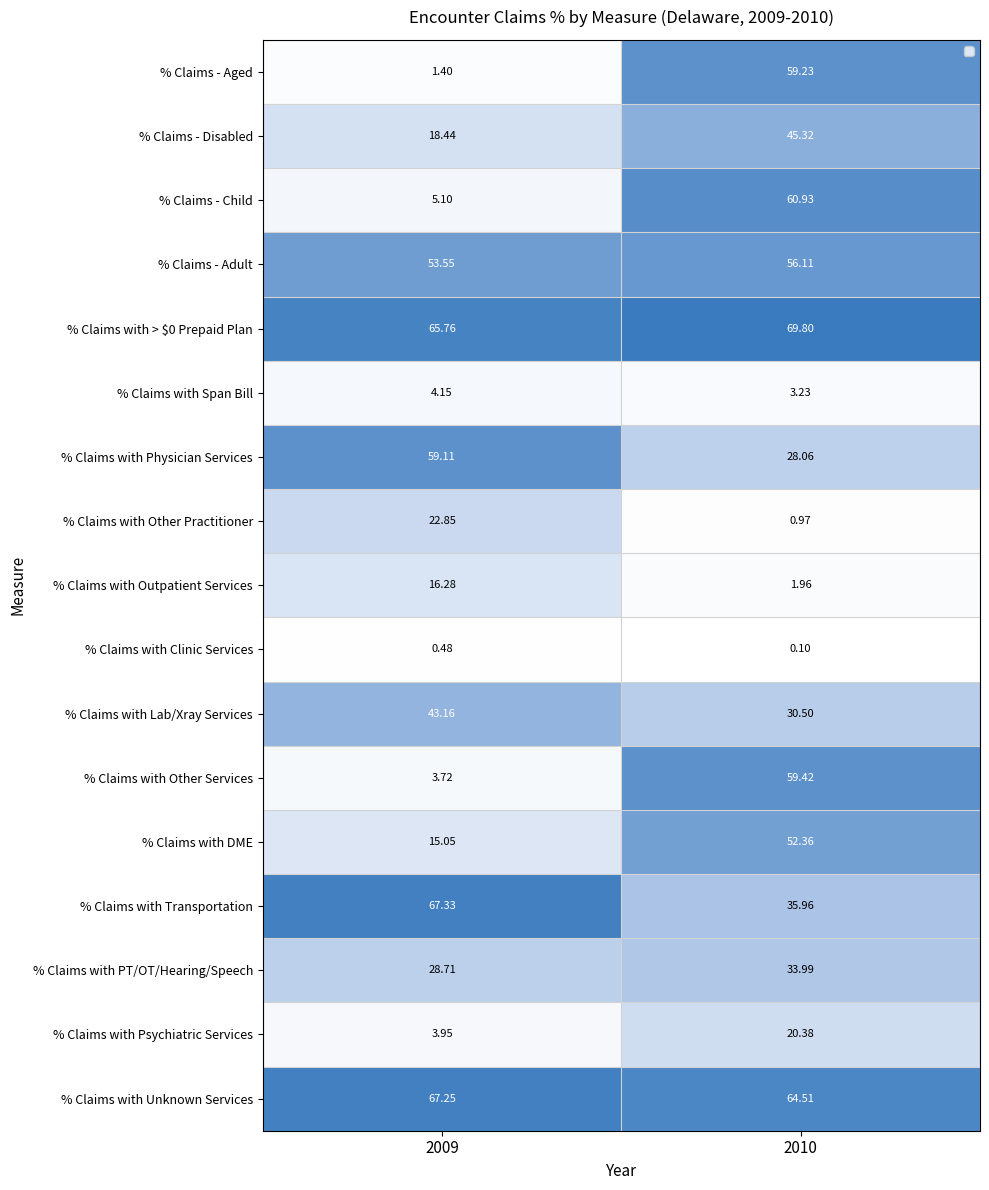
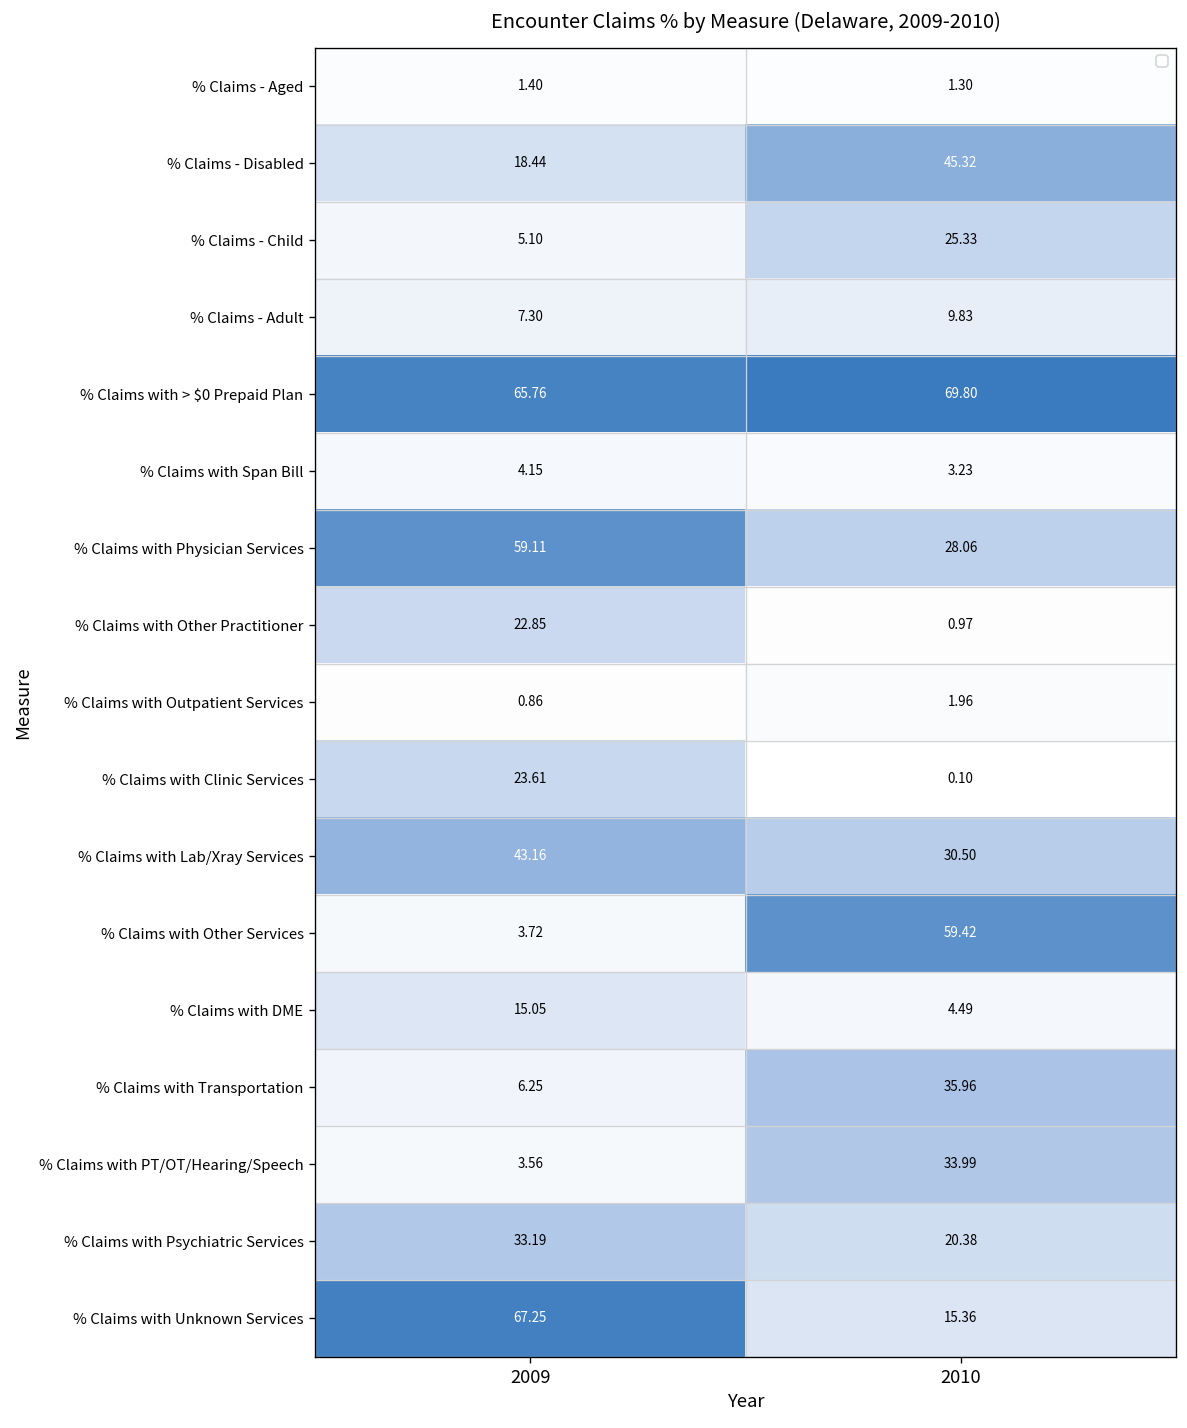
% Claims - Aged, 2010: 59.23 -> 1.30
% Claims - Child, 2010: 60.93 -> 25.33
% Claims - Adult, 2009: 53.55 -> 7.30
% Claims - Adult, 2010: 56.11 -> 9.83
% Claims with Outpatient Services, 2009: 16.28 -> 0.86
% Claims with Clinic Services, 2009: 0.48 -> 23.61
% Claims with DME, 2010: 52.36 -> 4.49
% Claims with Transportation, 2009: 67.33 -> 6.25
% Claims with PT/OT/Hearing/Speech, 2009: 28.71 -> 3.56
% Claims with Psychiatric Services, 2009: 3.95 -> 33.19
% Claims with Unknown Services, 2010: 64.51 -> 15.36
